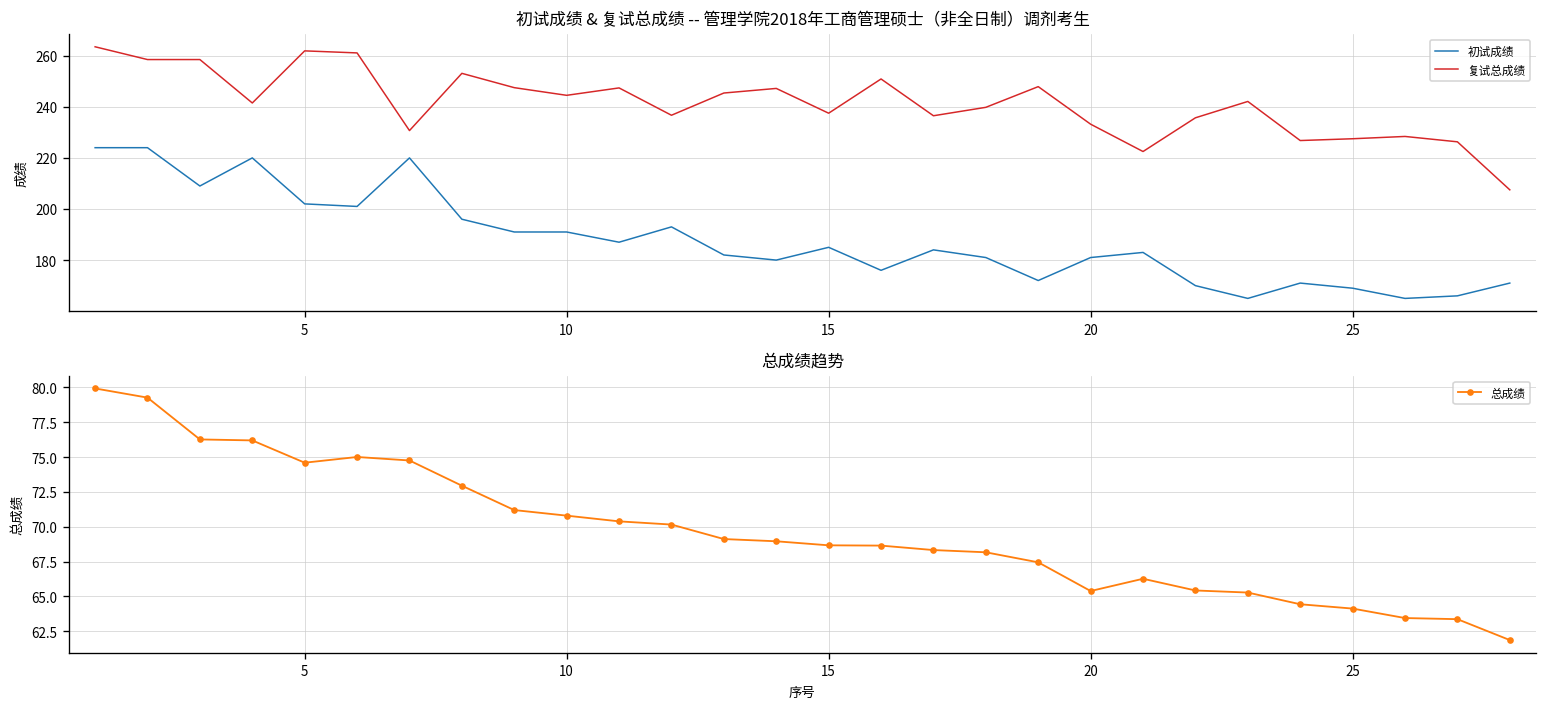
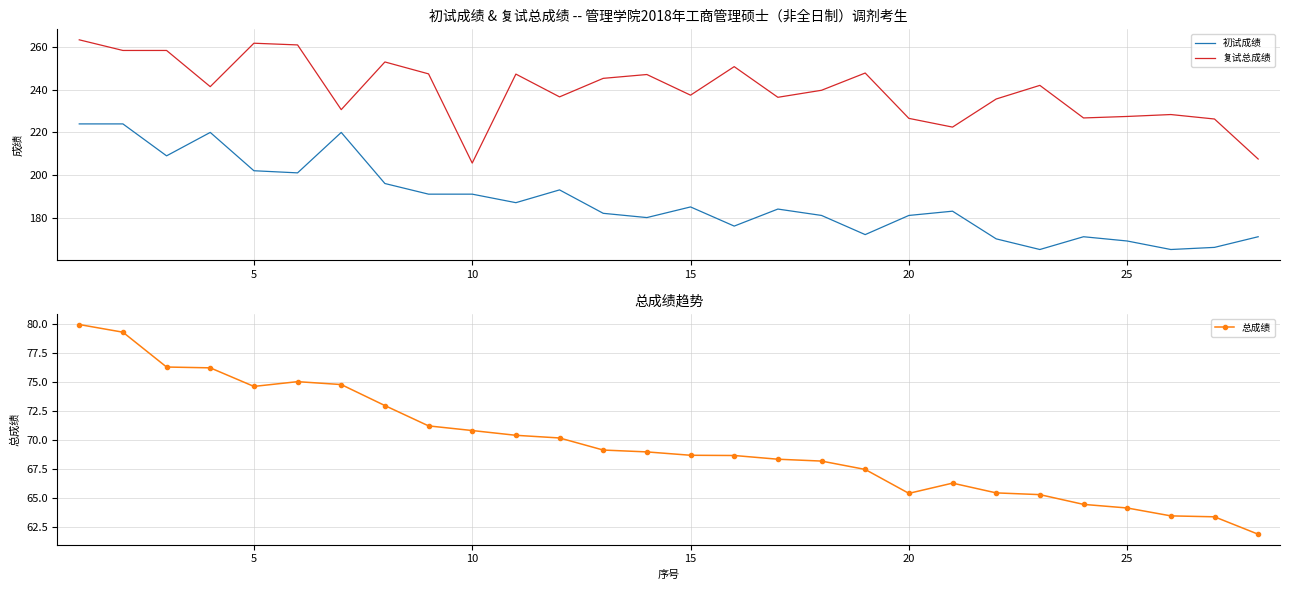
初试成绩 & 复试总成绩 -- 管理学院2018年工商管理硕士（非全日制）调剂考生, 复试总成绩, 10: 245 -> 206
初试成绩 & 复试总成绩 -- 管理学院2018年工商管理硕士（非全日制）调剂考生, 复试总成绩, 20: 233 -> 227
